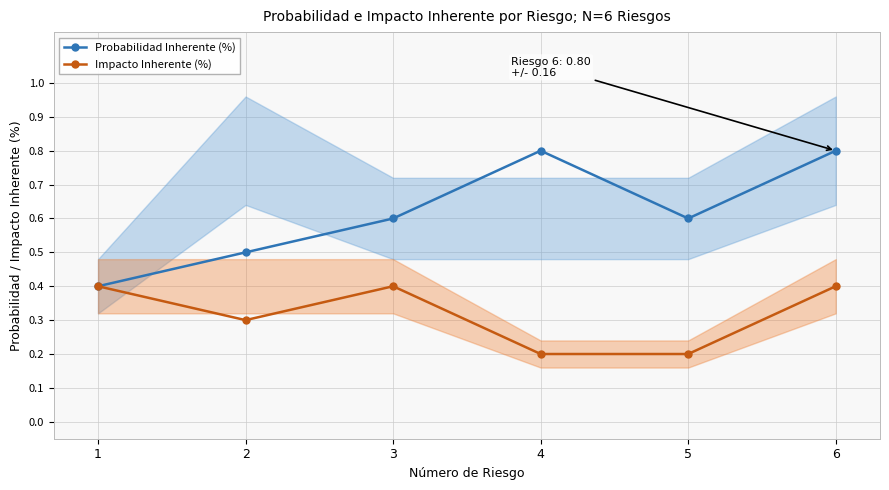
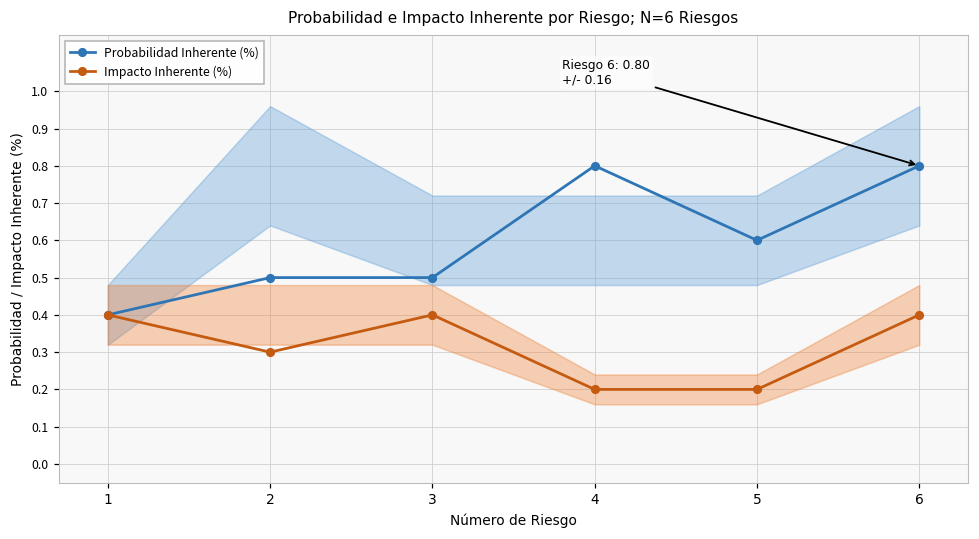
Probabilidad Inherente (%), 3: 0.6 -> 0.5
